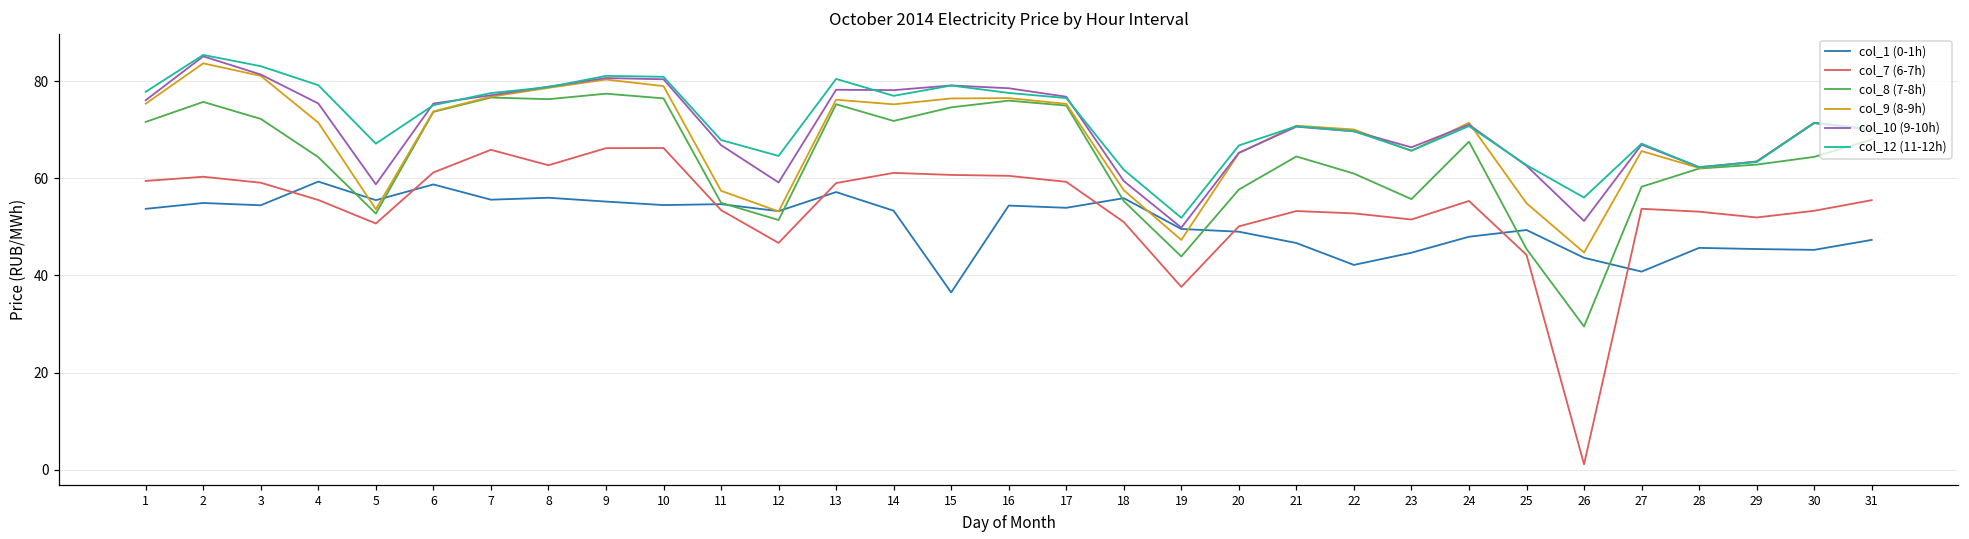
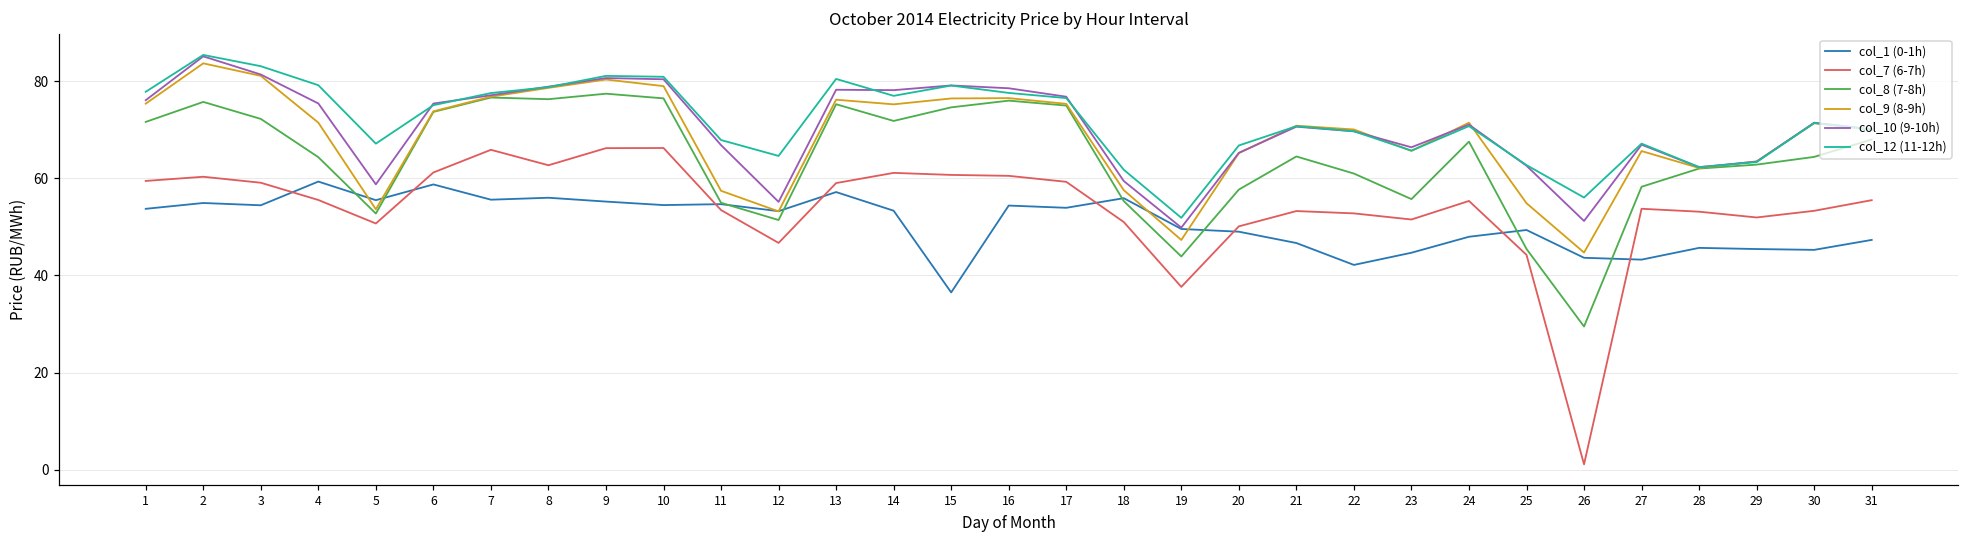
col_10 (9-10h), 12: 59 -> 55
col_1 (0-1h), 27: 41 -> 43
